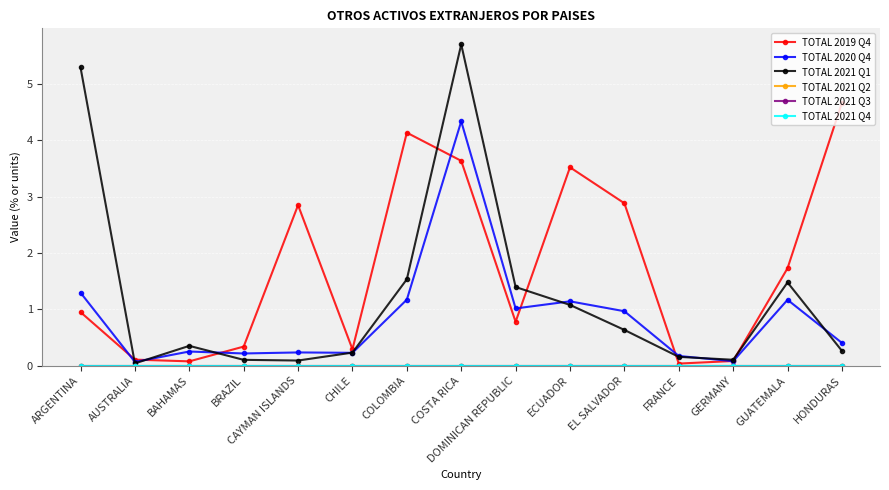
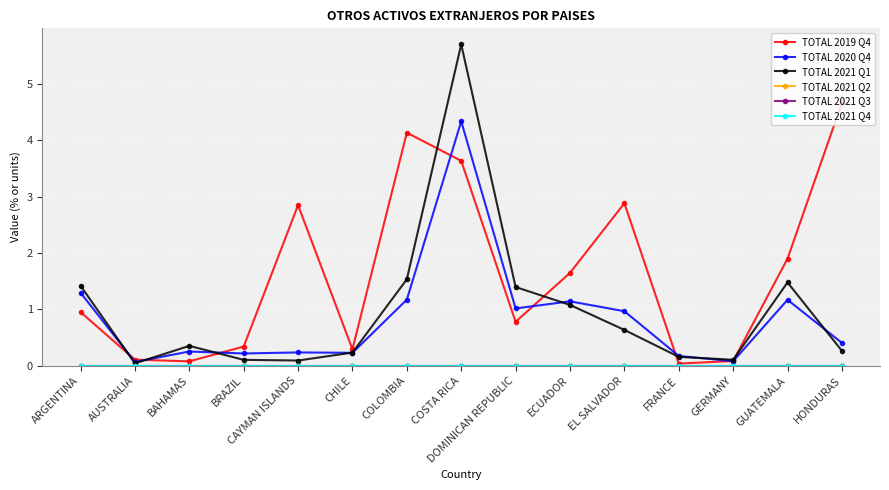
TOTAL 2021 Q1, ARGENTINA: 5.3 -> 1.4
TOTAL 2019 Q4, ECUADOR: 3.5 -> 1.6
TOTAL 2019 Q4, GUATEMALA: 1.7 -> 1.9
